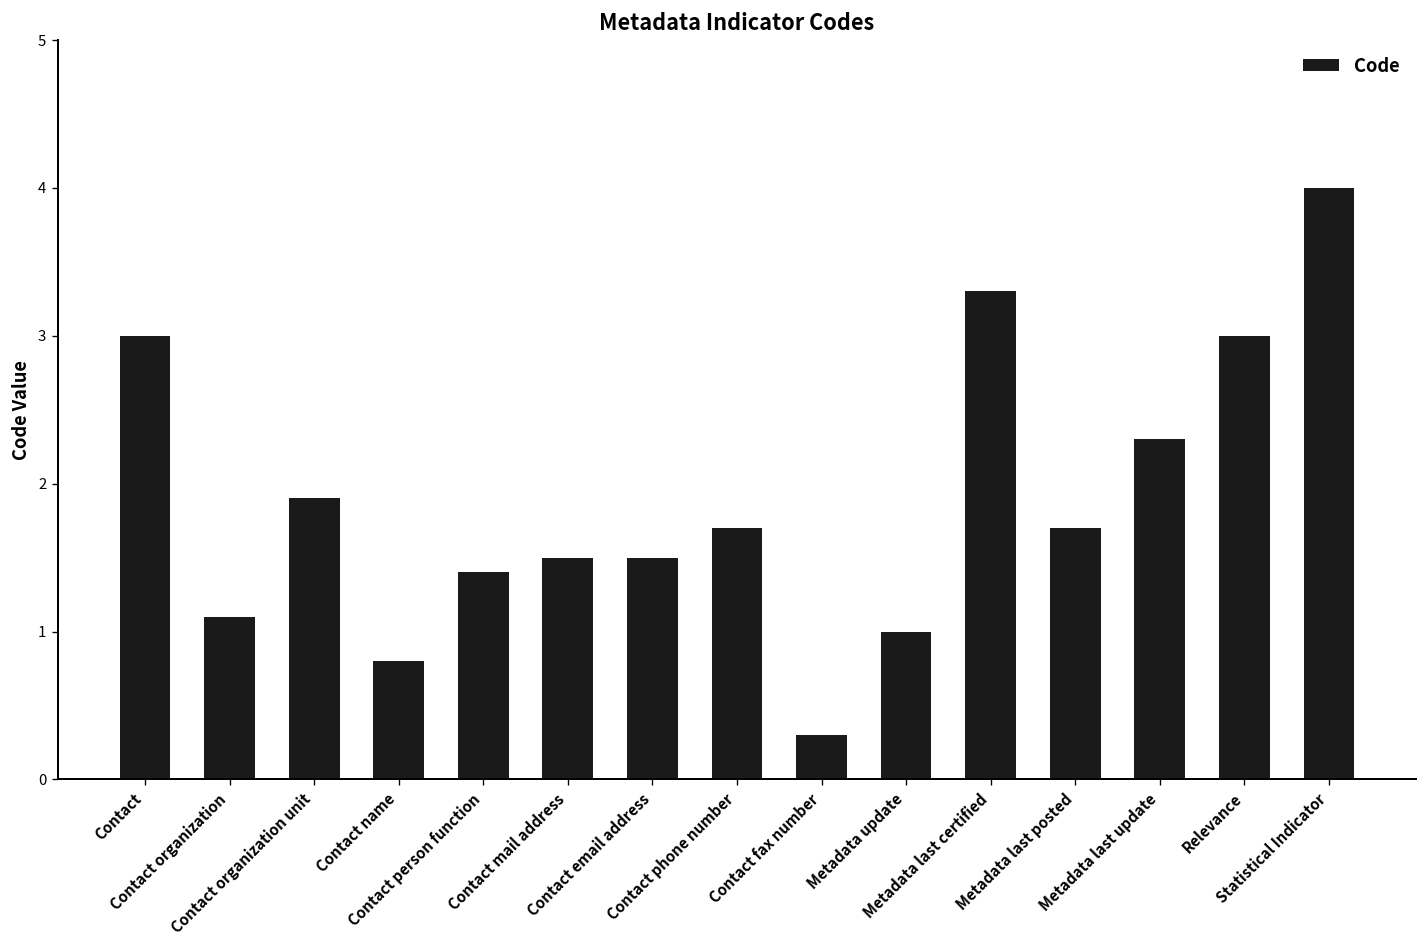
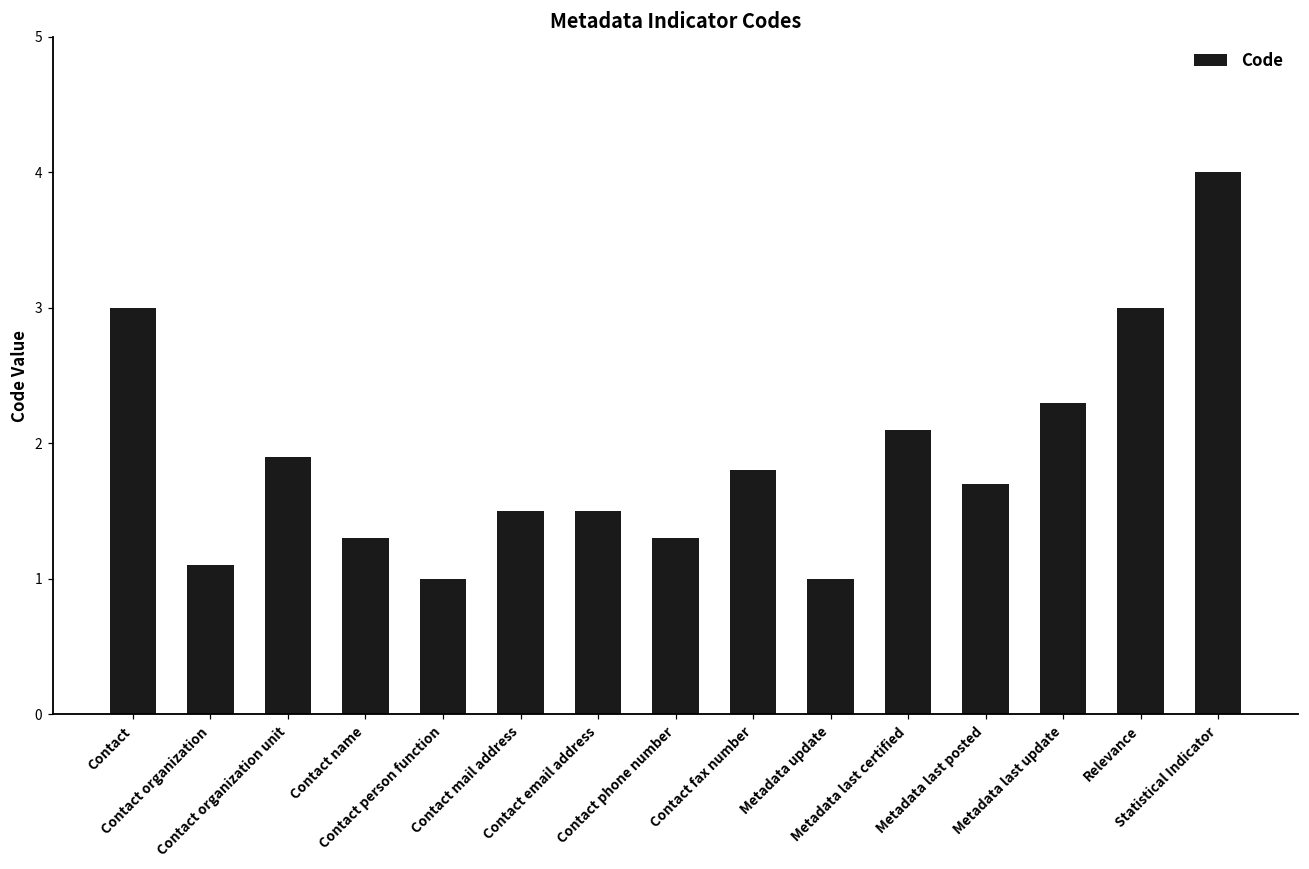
Contact name: 0.8 -> 1.3
Contact person function: 1.4 -> 1.0
Contact phone number: 1.7 -> 1.3
Contact fax number: 0.3 -> 1.8
Metadata last certified: 3.3 -> 2.1
